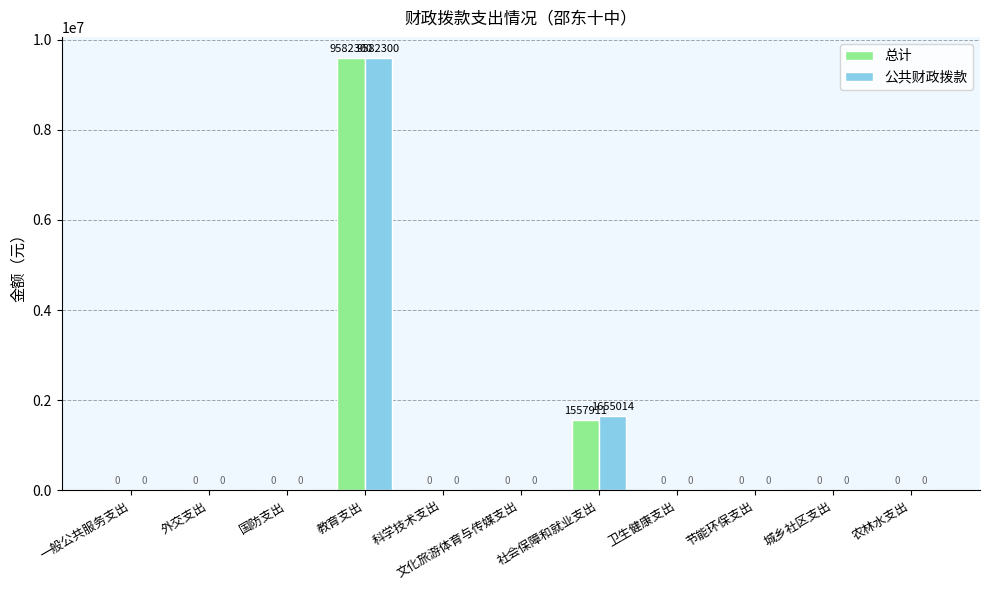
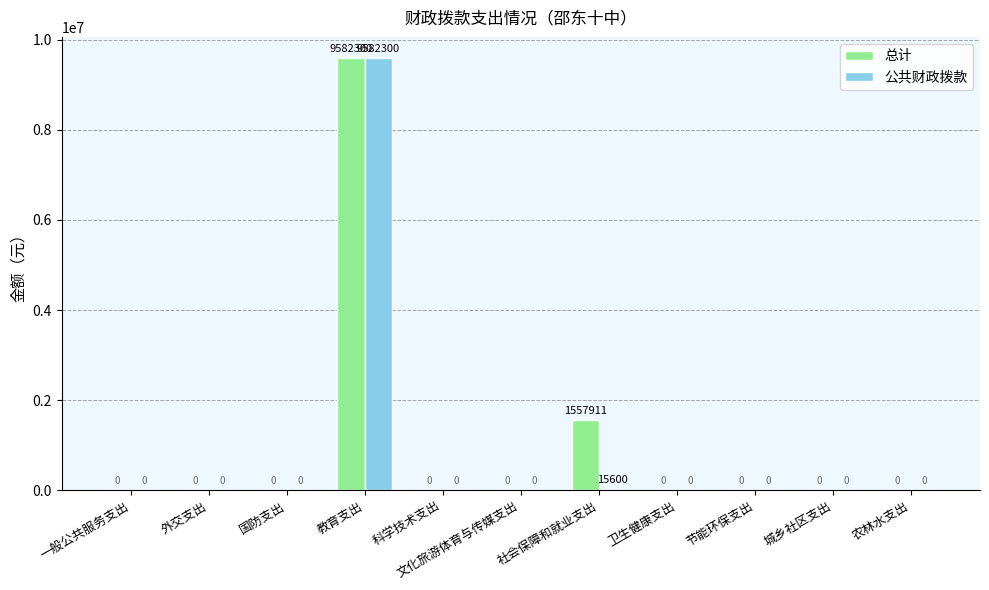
公共财政拨款, 社会保障和就业支出: 1655014 -> 15600
